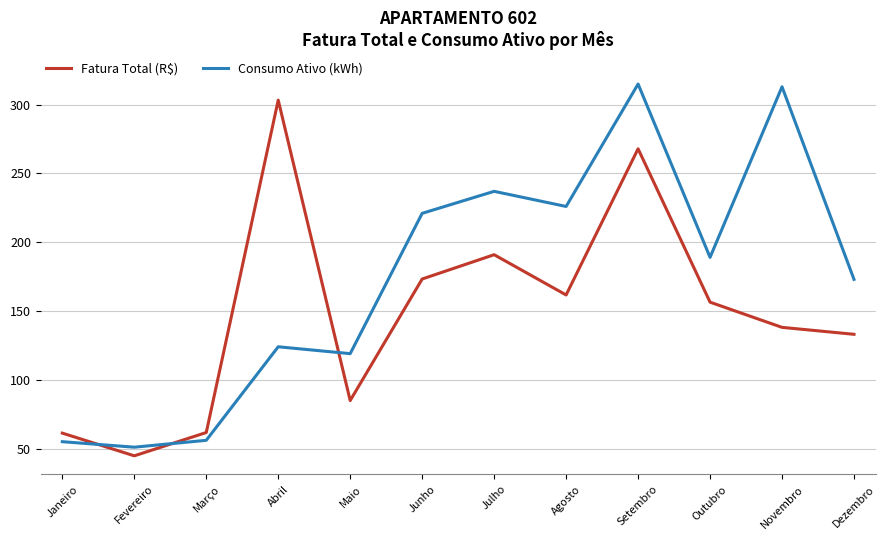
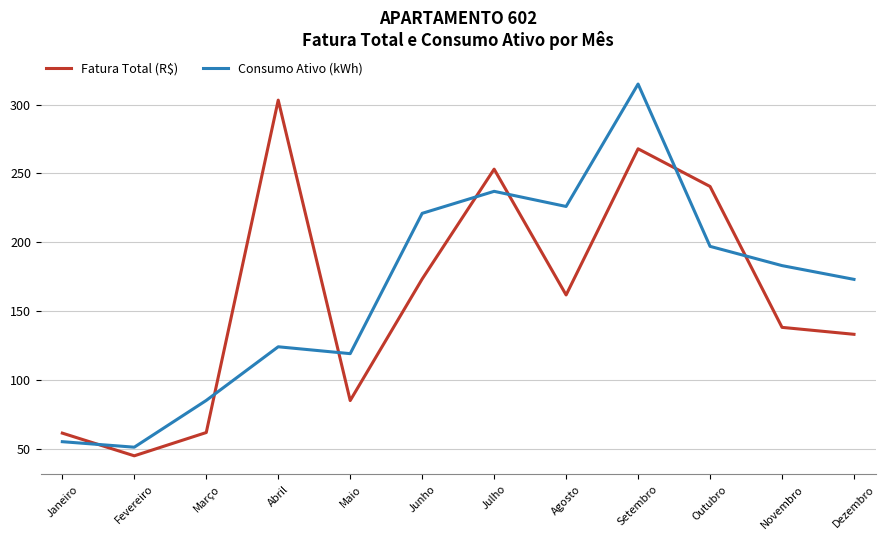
Consumo Ativo (kWh), Março: 56 -> 85
Fatura Total (R$), Julho: 191 -> 253
Fatura Total (R$), Outubro: 156 -> 241
Consumo Ativo (kWh), Outubro: 189 -> 197
Consumo Ativo (kWh), Novembro: 313 -> 183
